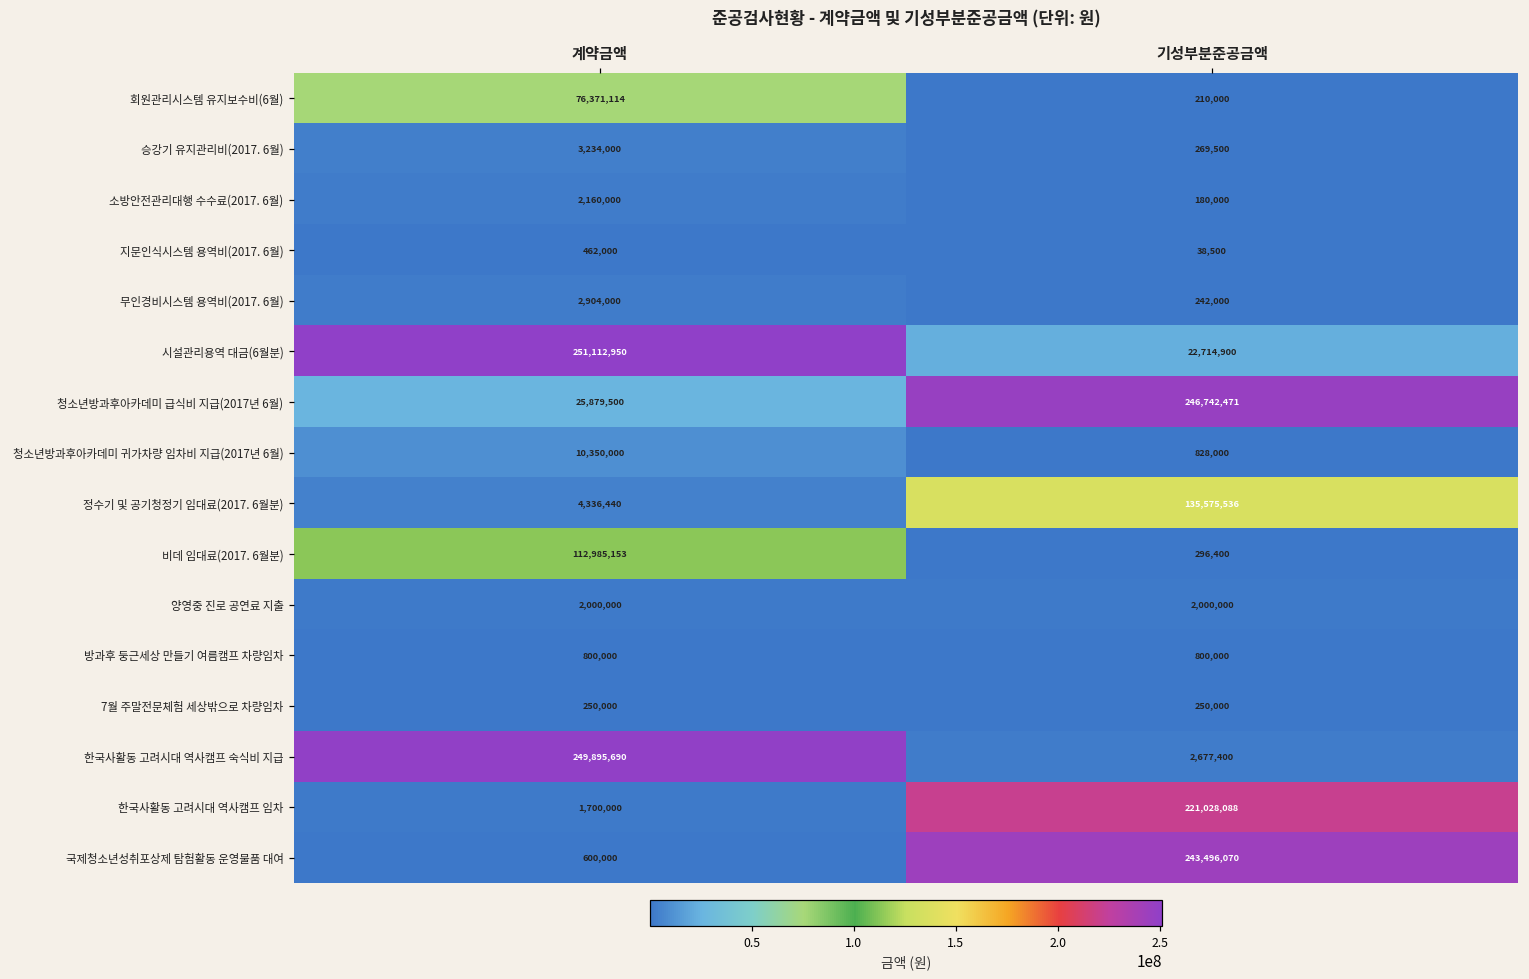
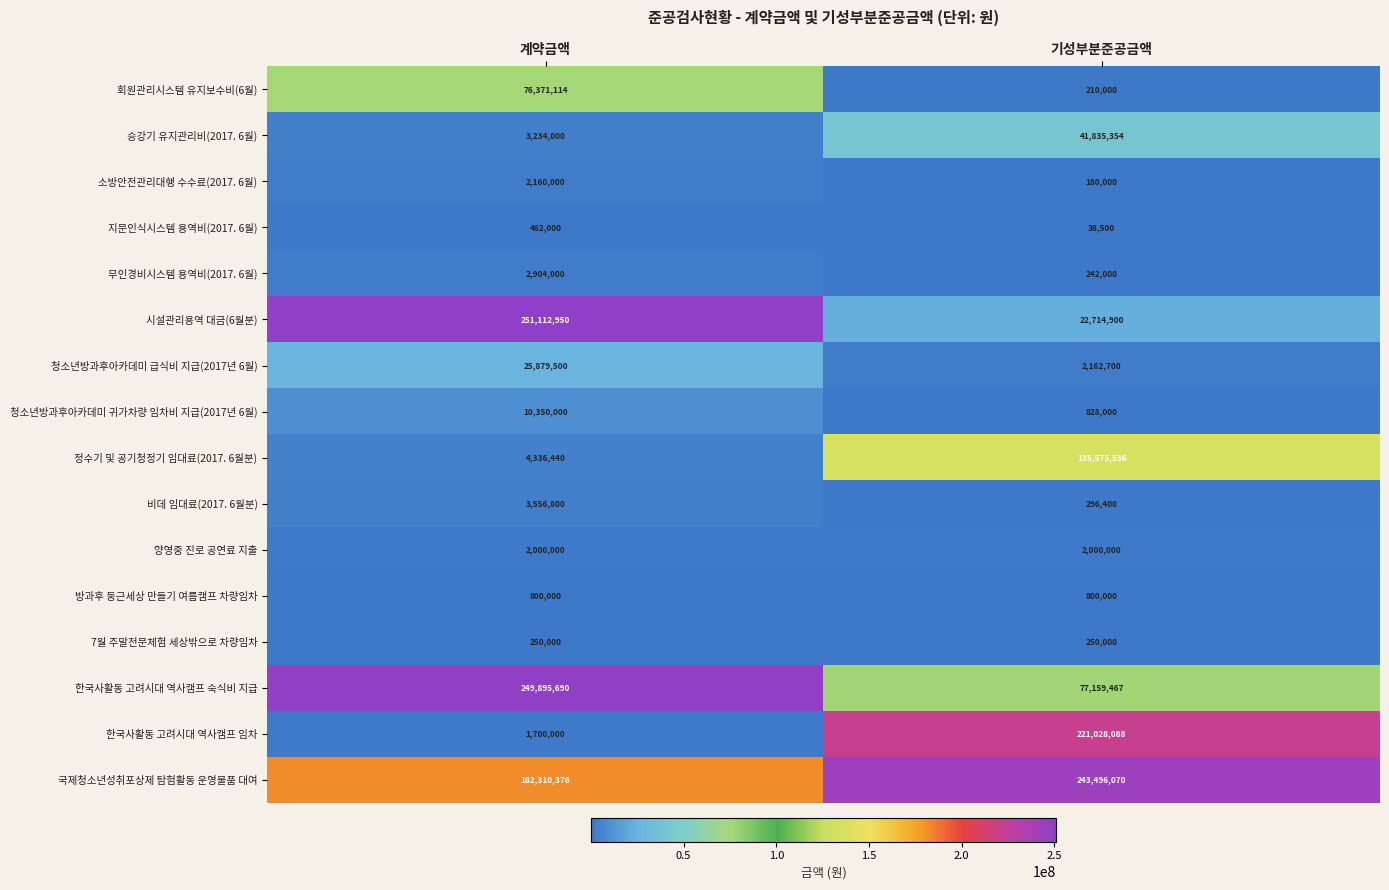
승강기 유지관리비(2017. 6월), 기성부분준공금액: 269,500 -> 41,835,354
청소년방과후아카데미 급식비 지급(2017년 6월), 기성부분준공금액: 246,742,471 -> 2,162,700
비데 임대료(2017. 6월분), 계약금액: 112,985,153 -> 3,556,800
한국사활동 고려시대 역사캠프 숙식비 지급, 기성부분준공금액: 2,677,400 -> 77,159,467
국제청소년성취포상제 탐험활동 운영물품 대여, 계약금액: 600,000 -> 182,310,376
